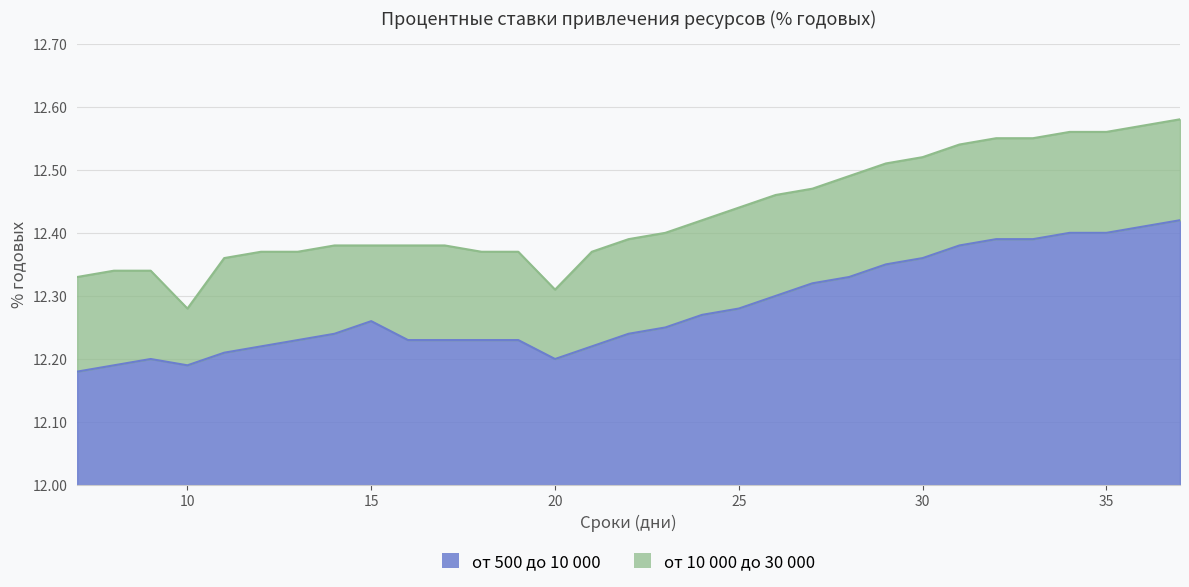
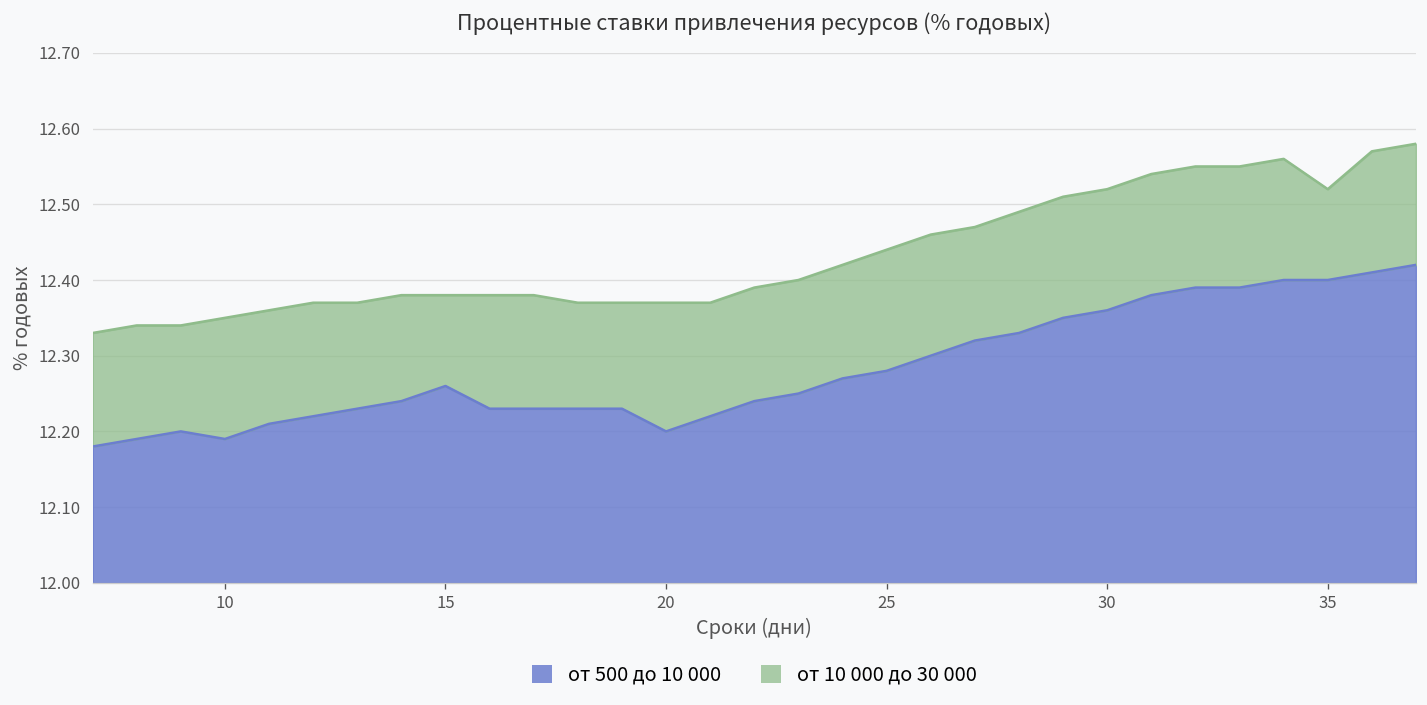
от 10 000 до 30 000, 10: 12.28 -> 12.35
от 10 000 до 30 000, 20: 12.31 -> 12.37
от 10 000 до 30 000, 35: 12.56 -> 12.52
